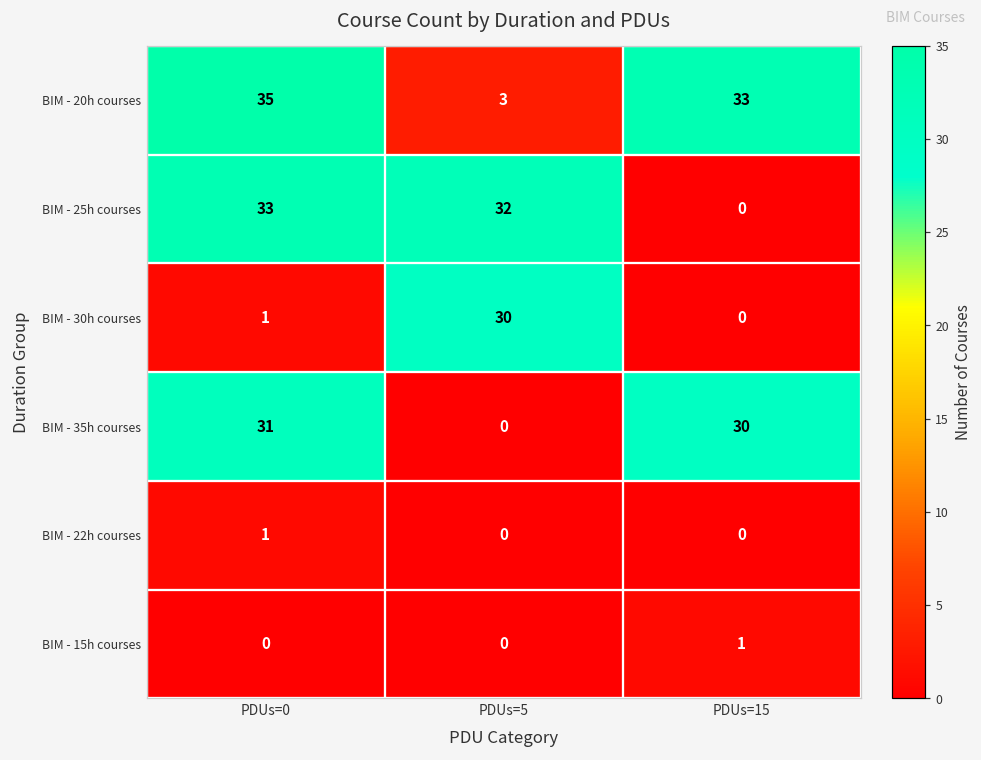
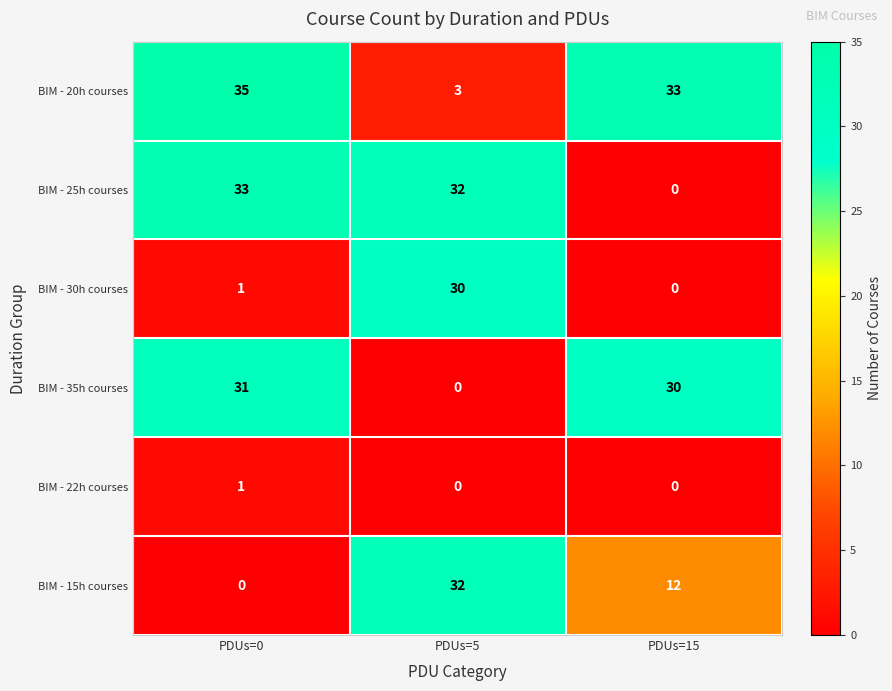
BIM - 15h courses, PDUs=5: 0 -> 32
BIM - 15h courses, PDUs=15: 1 -> 12
